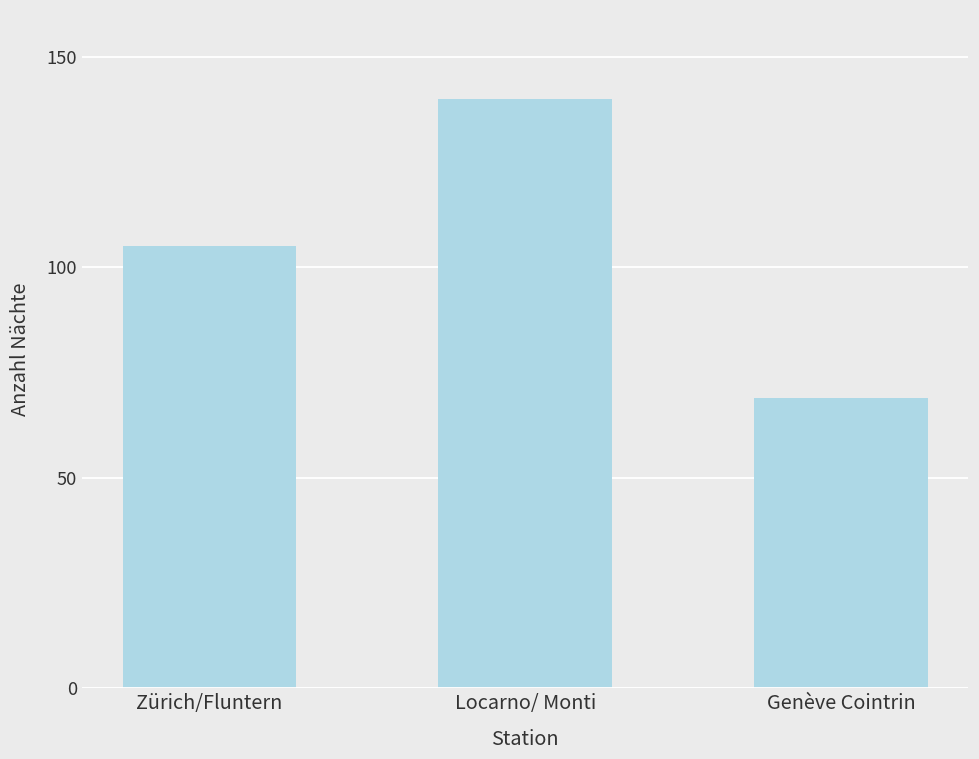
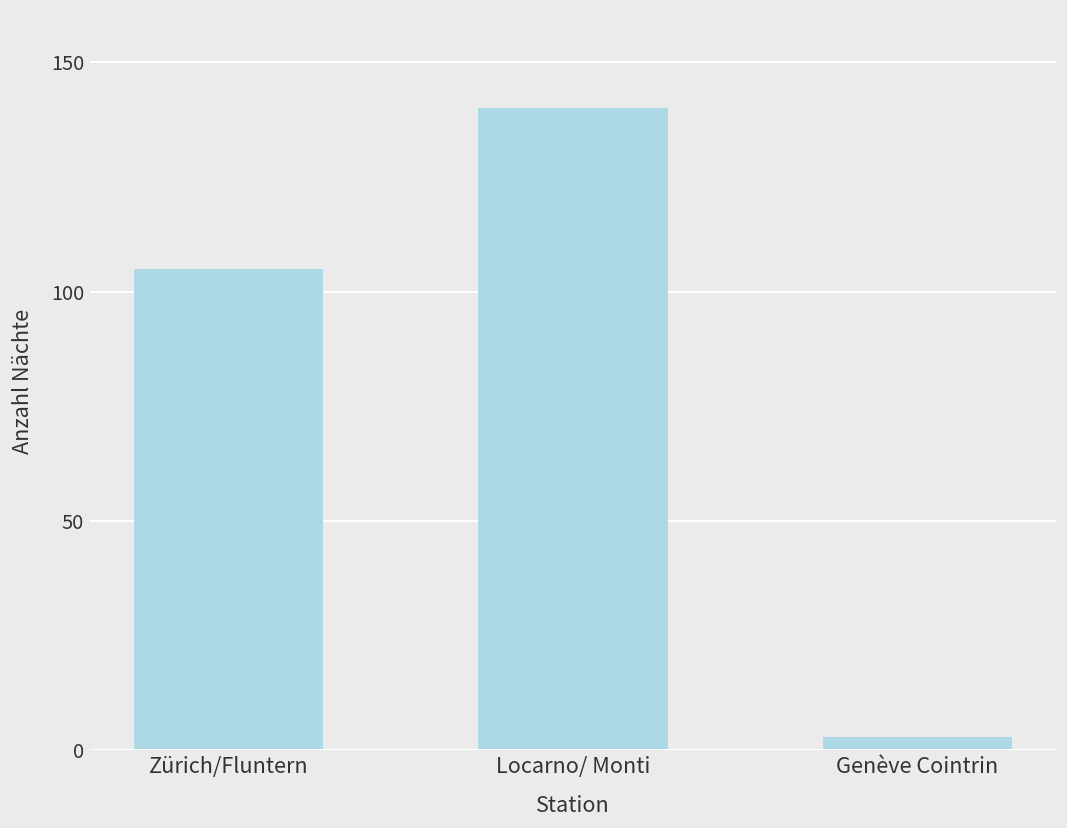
Genève Cointrin: 69 -> 3
